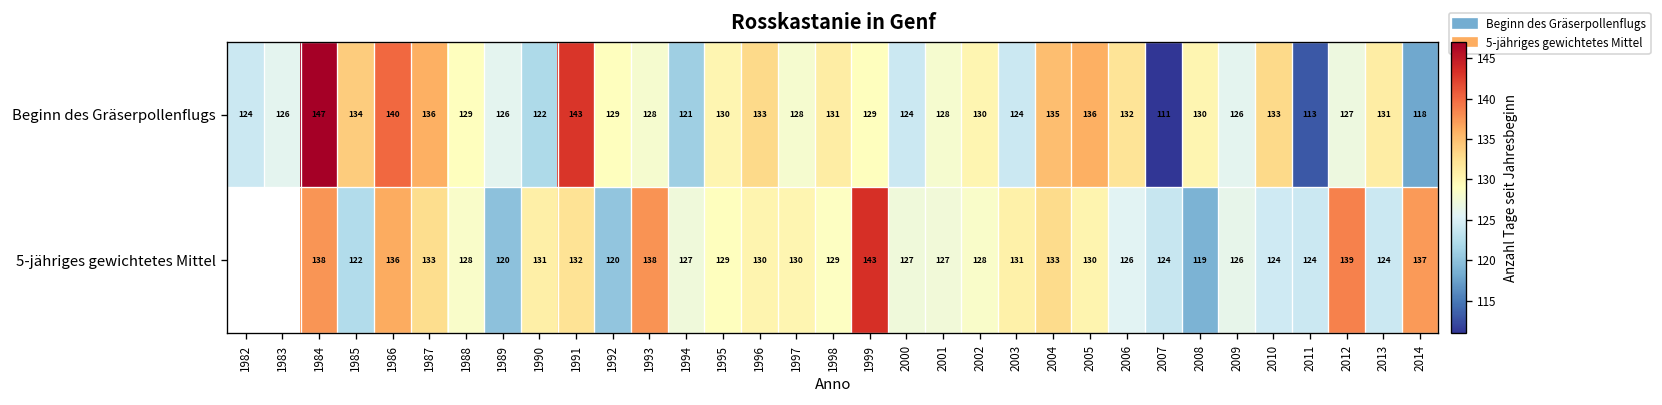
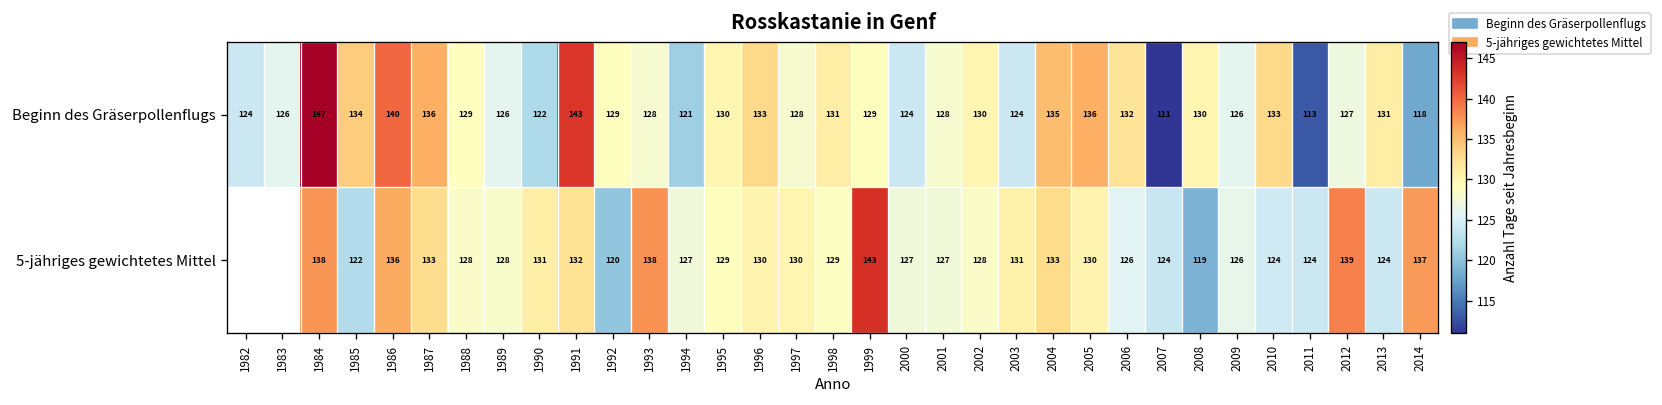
5-jähriges gewichtetes Mittel, 1989: 120 -> 128
